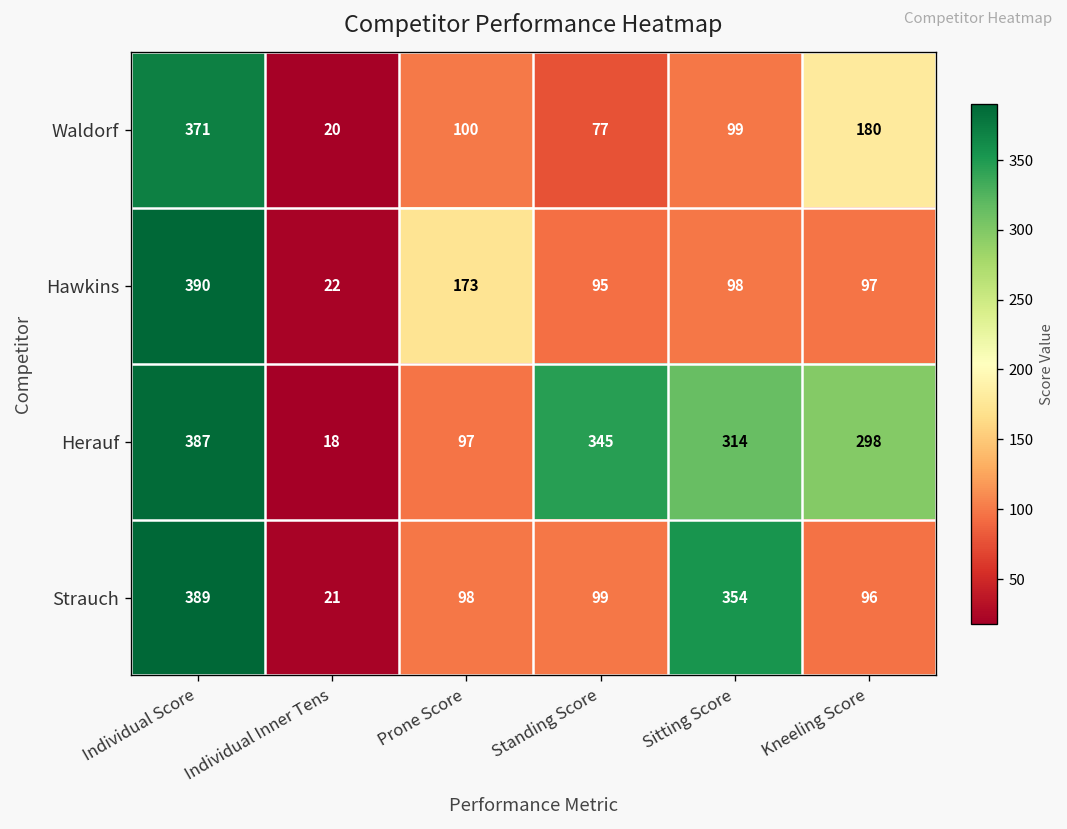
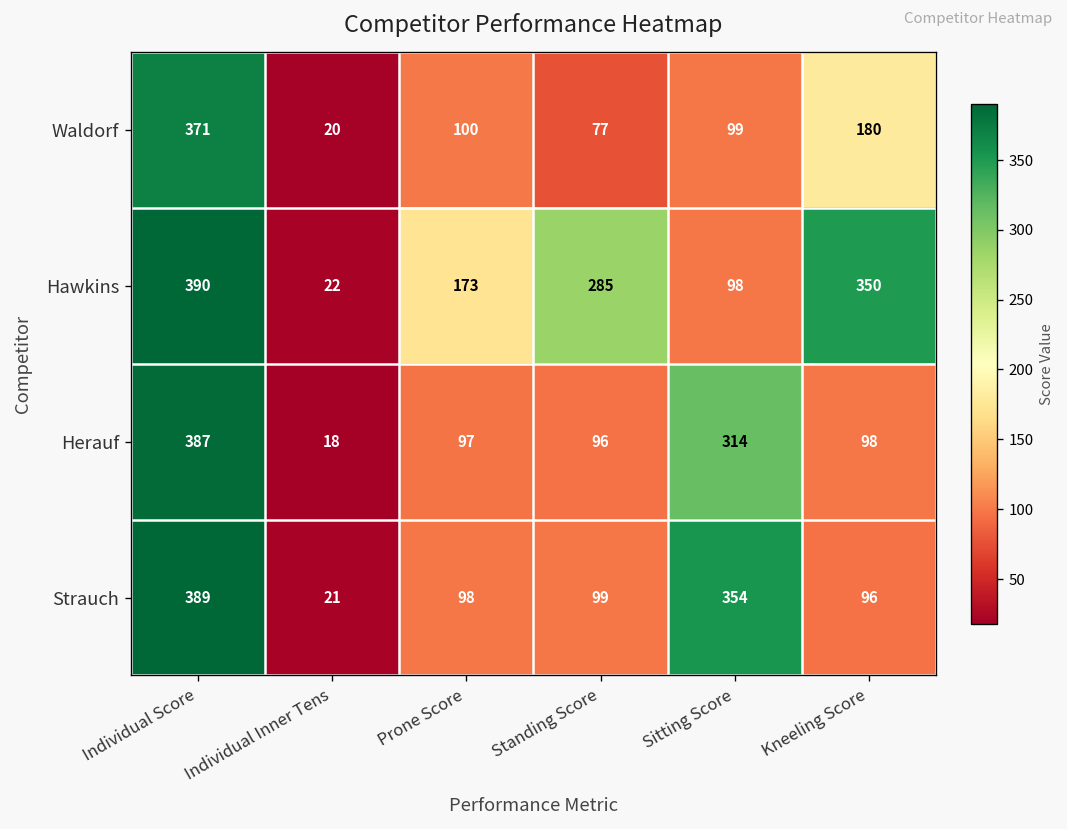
Hawkins, Standing Score: 95 -> 285
Hawkins, Kneeling Score: 97 -> 350
Herauf, Standing Score: 345 -> 96
Herauf, Kneeling Score: 298 -> 98
